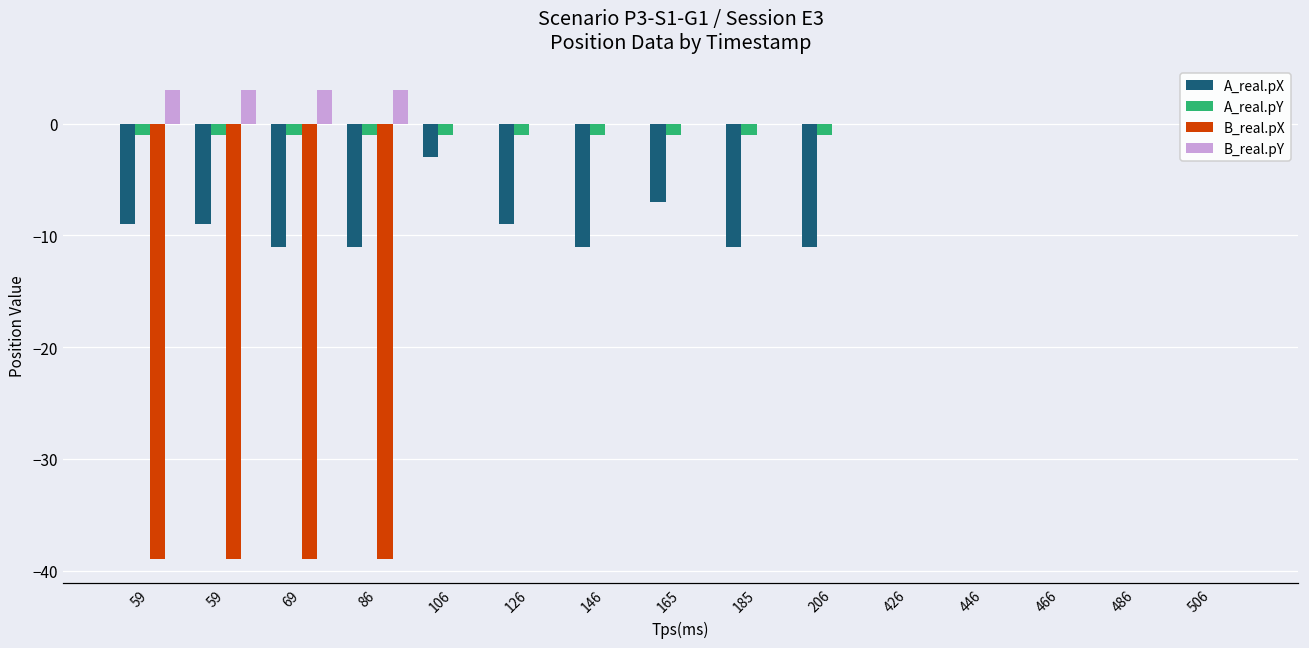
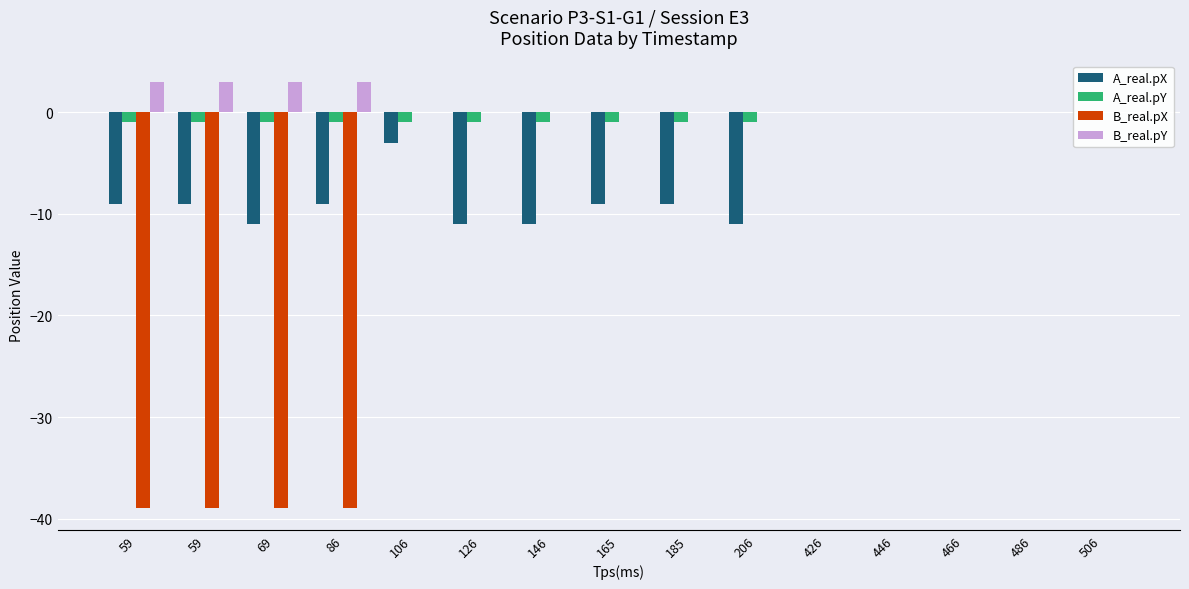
A_real.pX, 86: -11 -> -9
A_real.pX, 126: -9 -> -11
A_real.pX, 165: -7 -> -9
A_real.pX, 185: -11 -> -9
